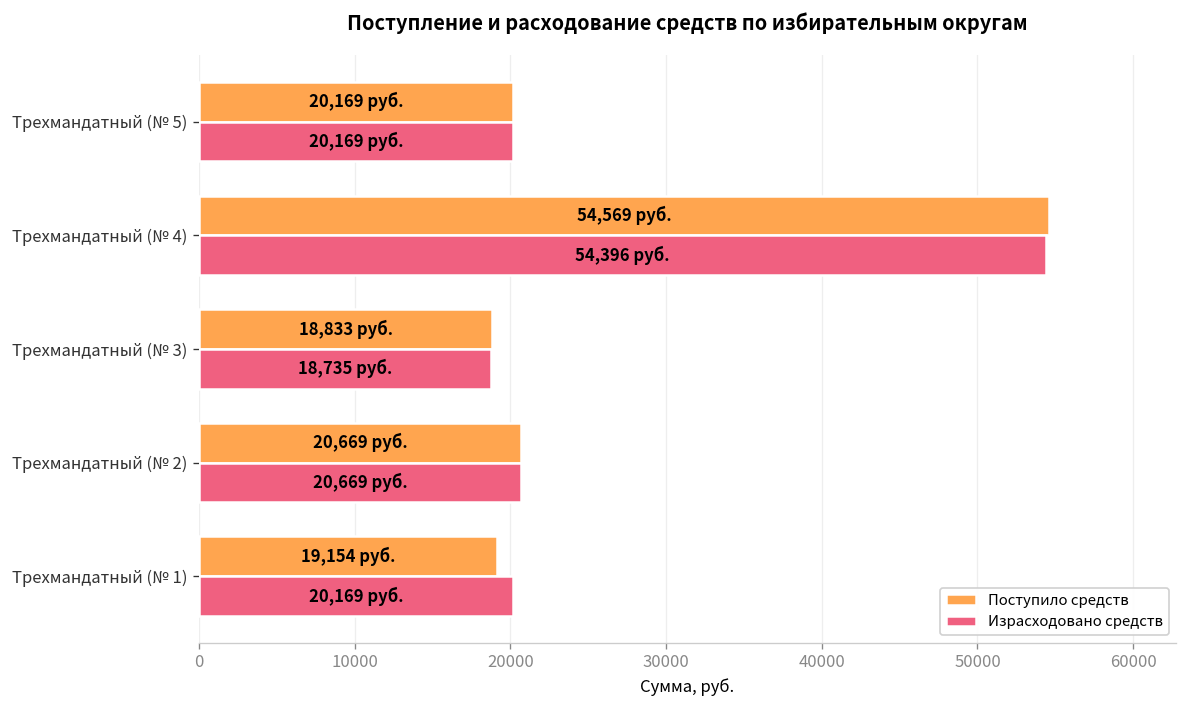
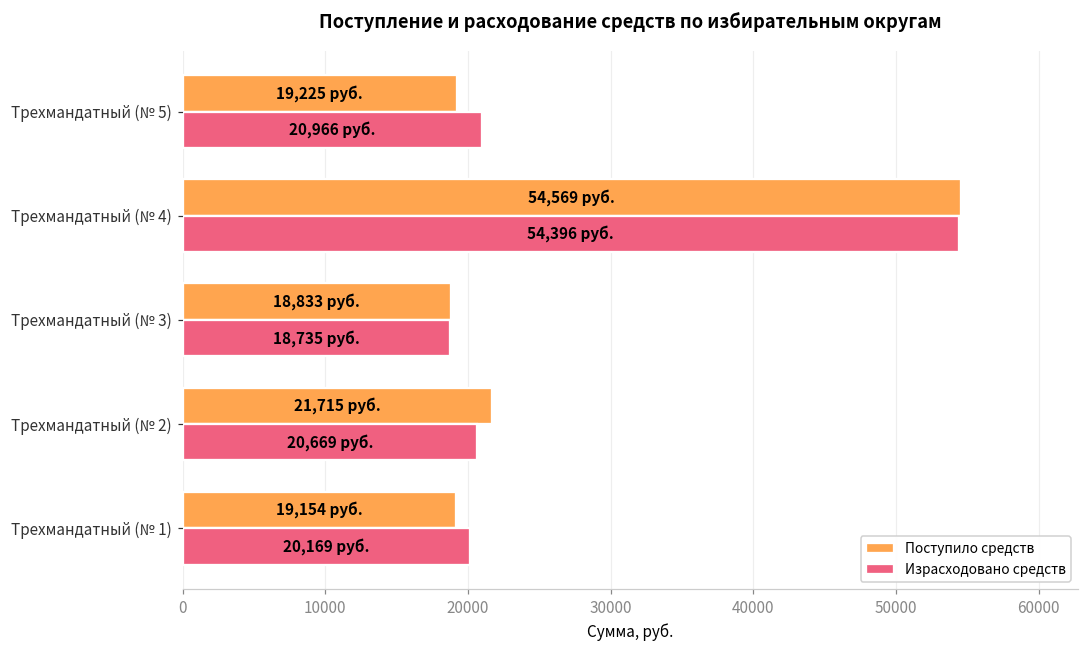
Поступило средств, Трехмандатный (№ 5): 20,169 -> 19,225
Израсходовано средств, Трехмандатный (№ 5): 20,169 -> 20,966
Поступило средств, Трехмандатный (№ 2): 20,669 -> 21,715
